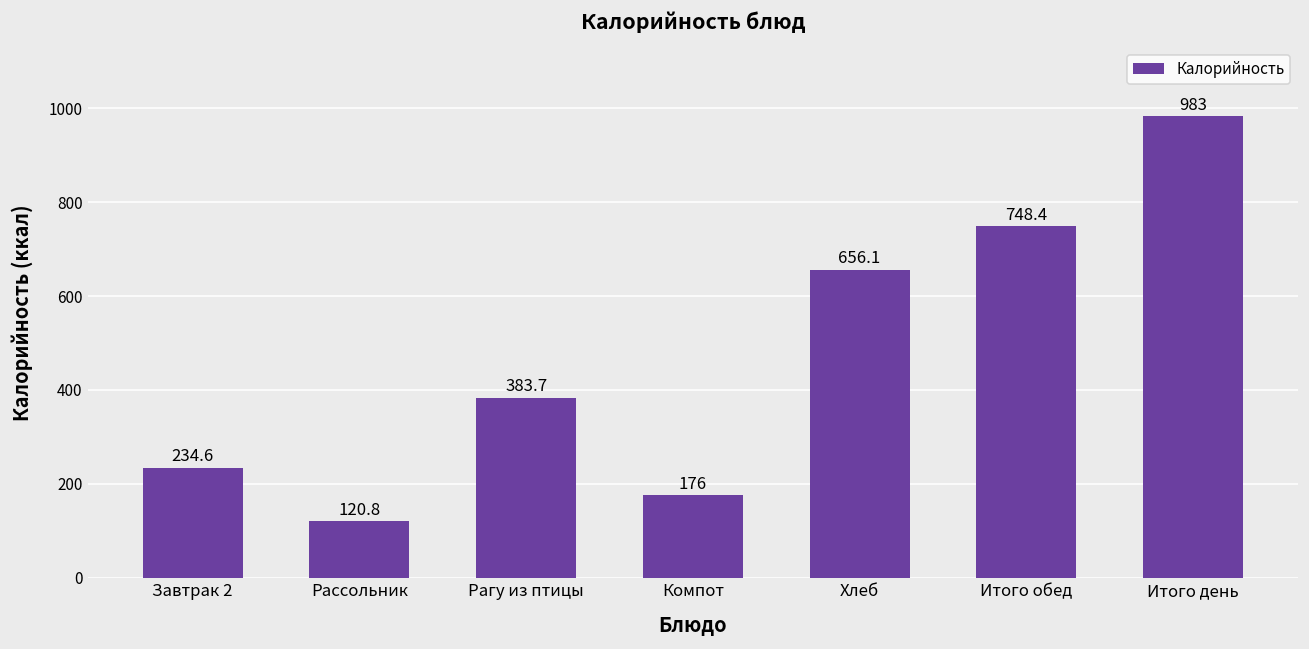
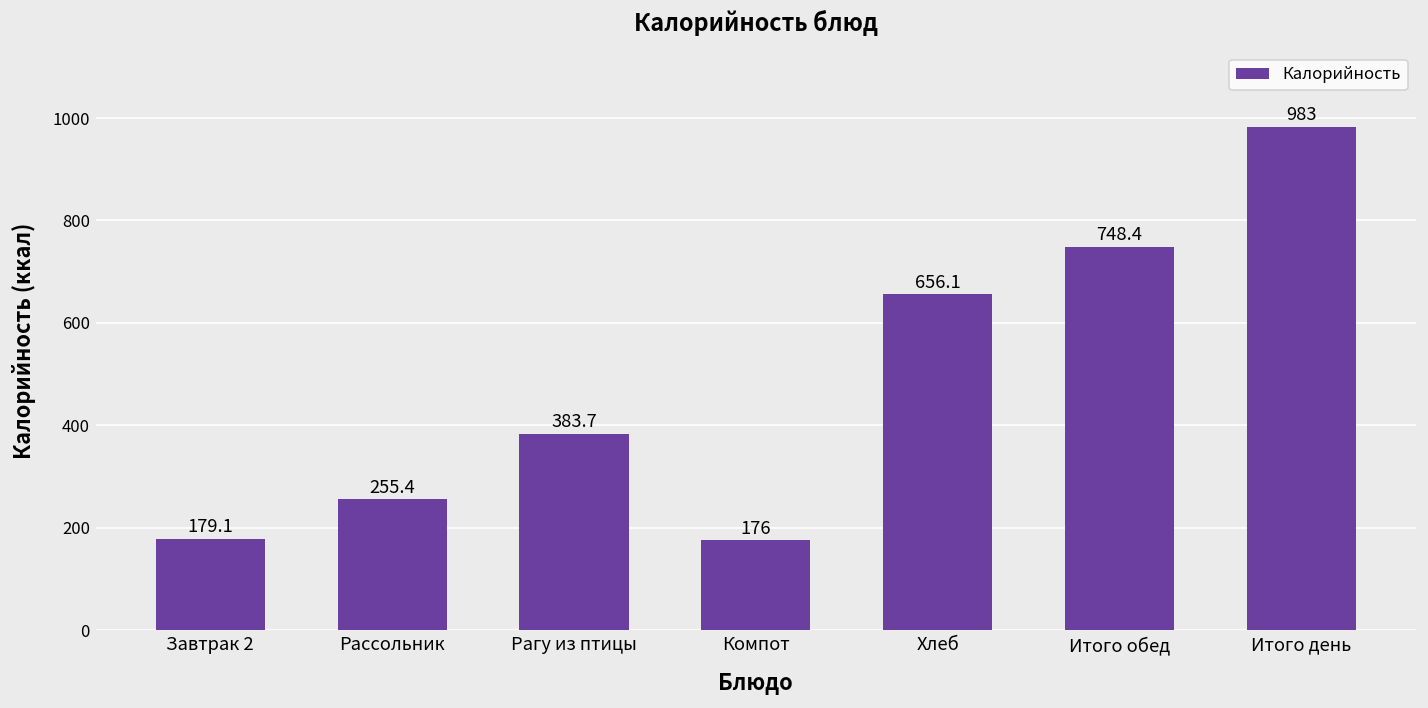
Завтрак 2: 234.6 -> 179.1
Рассольник: 120.8 -> 255.4
